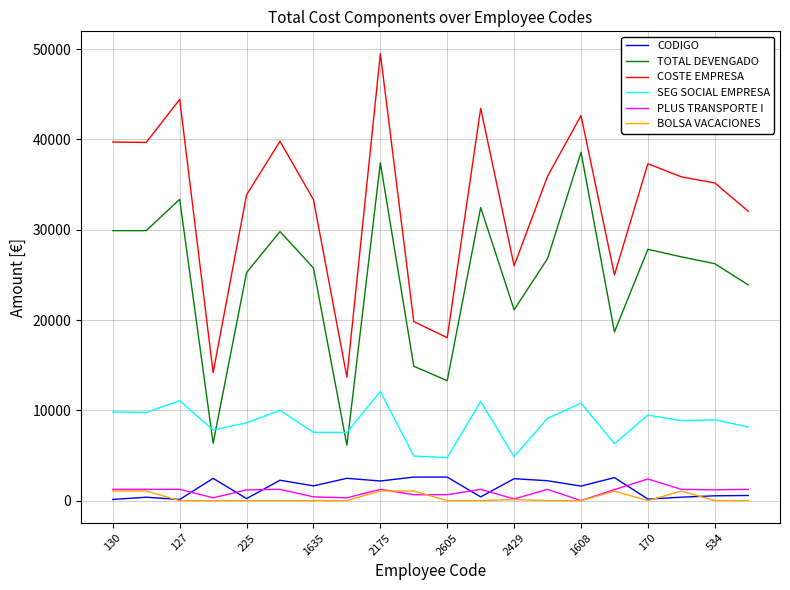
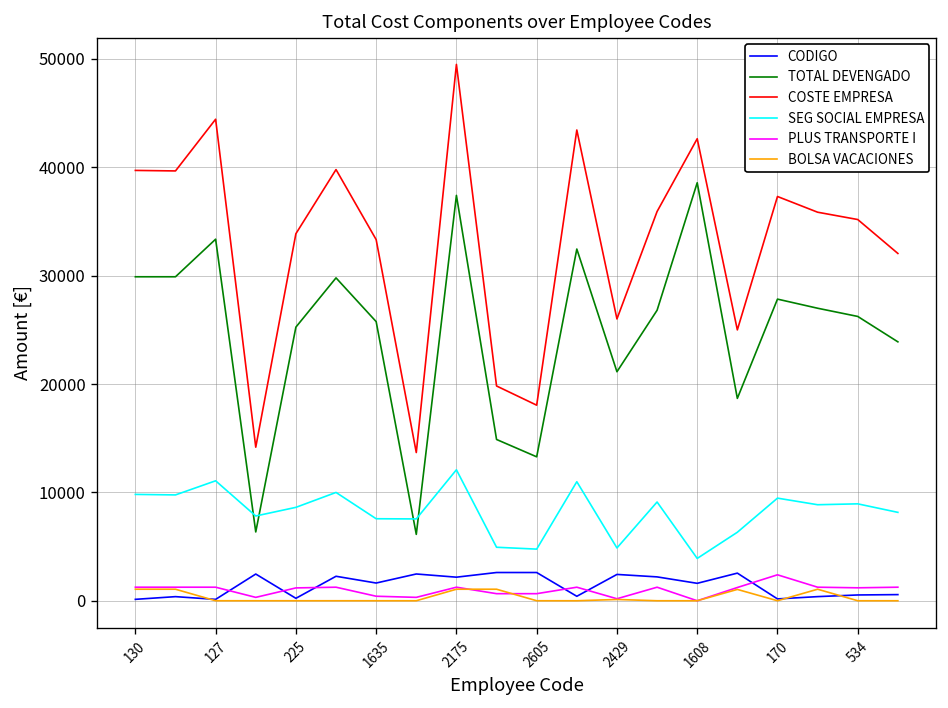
SEG SOCIAL EMPRESA, 1608: 11000 -> 4000
